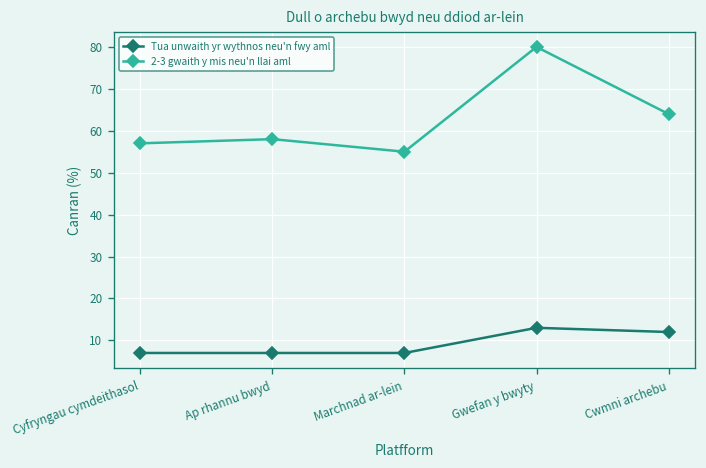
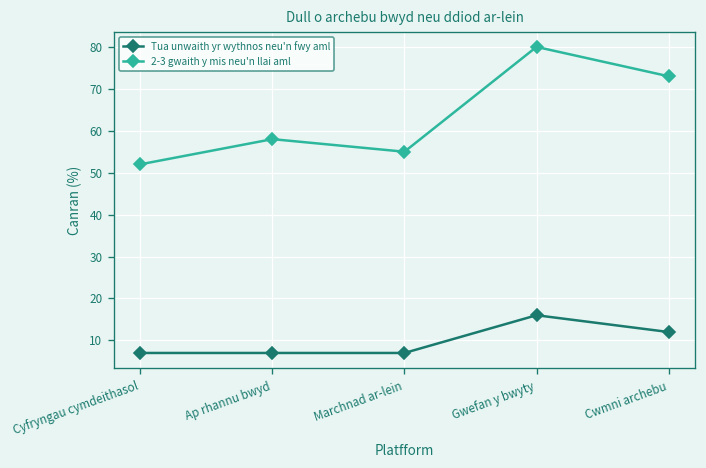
2-3 gwaith y mis neu'n llai aml, Cyfryngau cymdeithasol: 57 -> 52
Tua unwaith yr wythnos neu'n fwy aml, Gwefan y bwyty: 13 -> 16
2-3 gwaith y mis neu'n llai aml, Cwmni archebu: 64 -> 73
